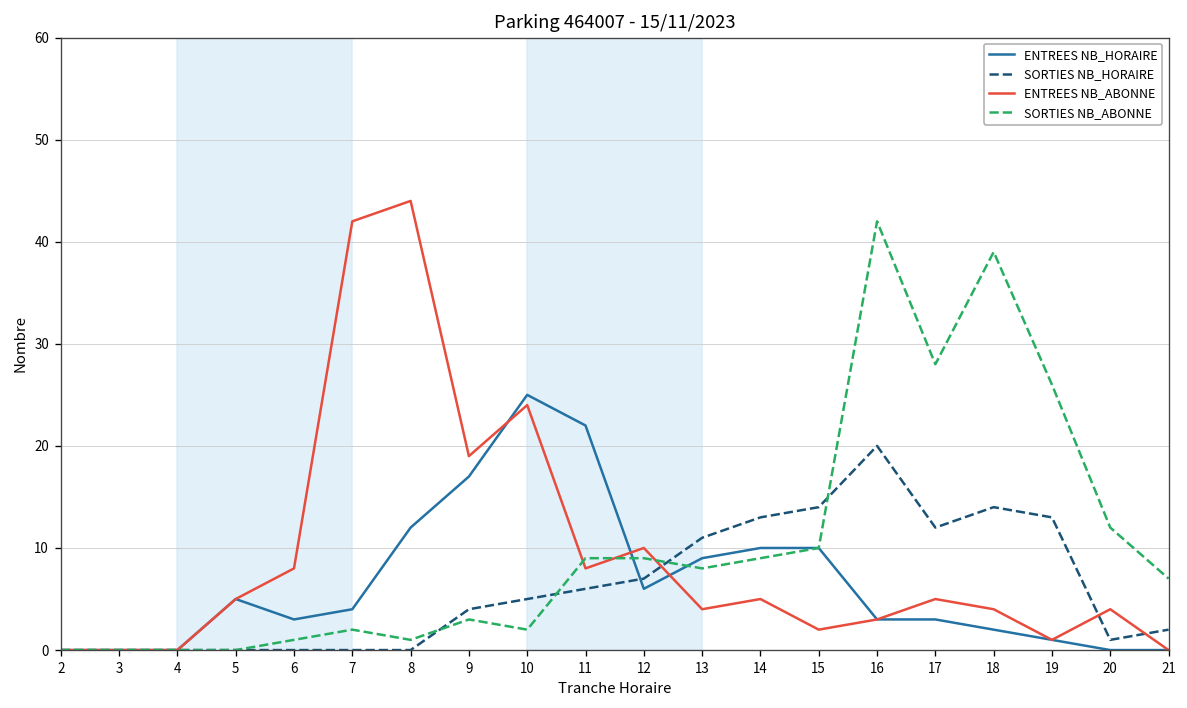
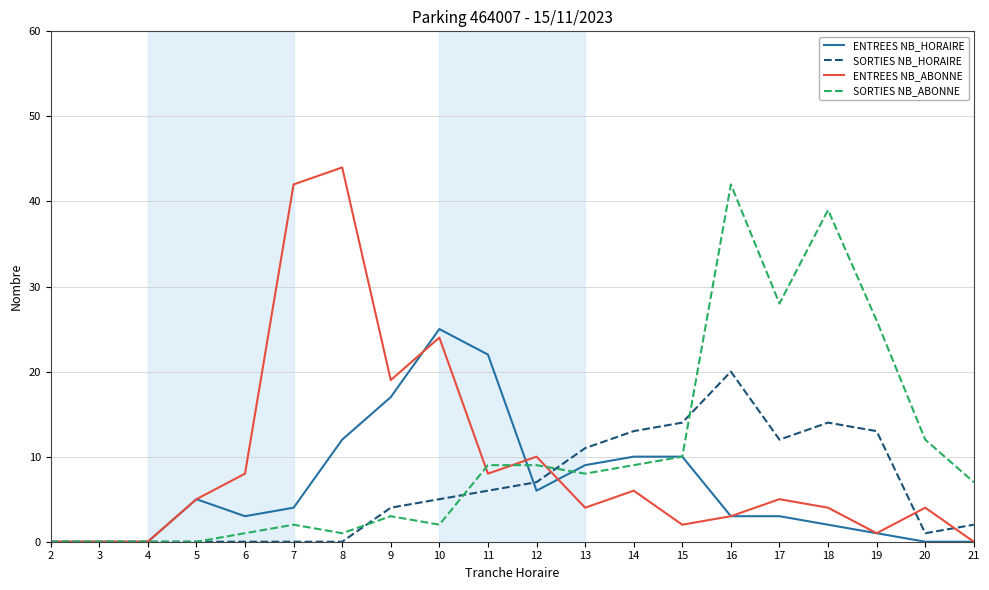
ENTREES NB_ABONNE, 14: 5 -> 6
